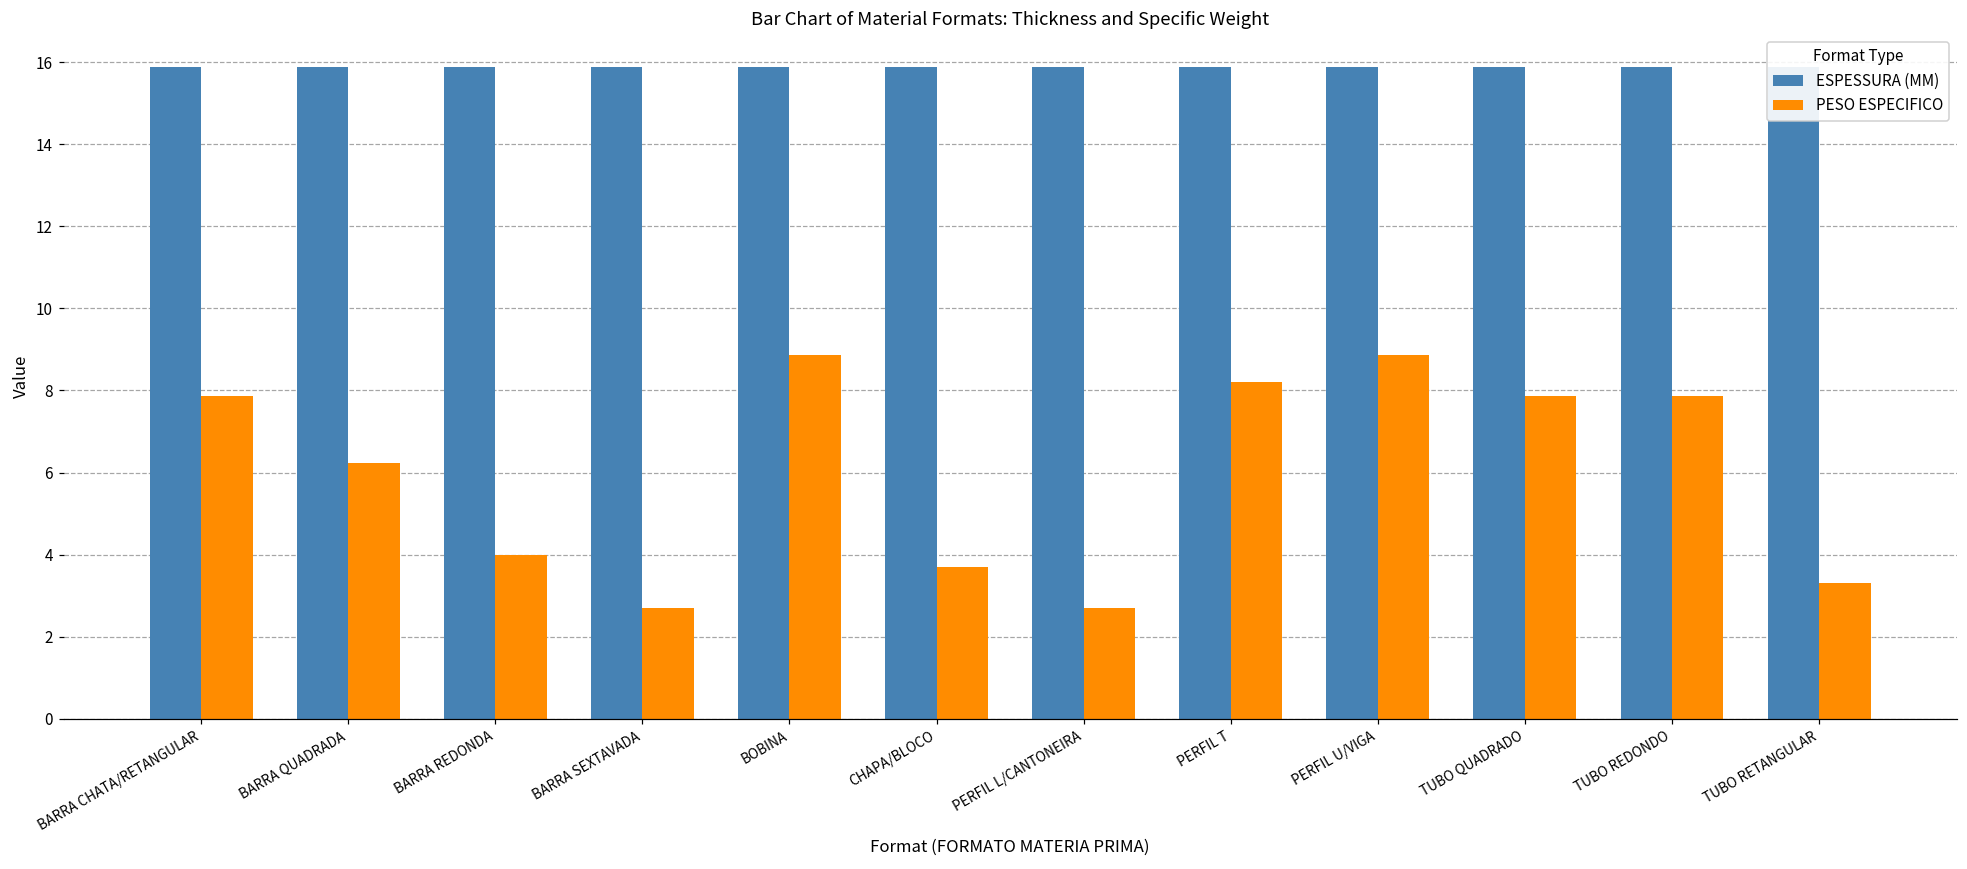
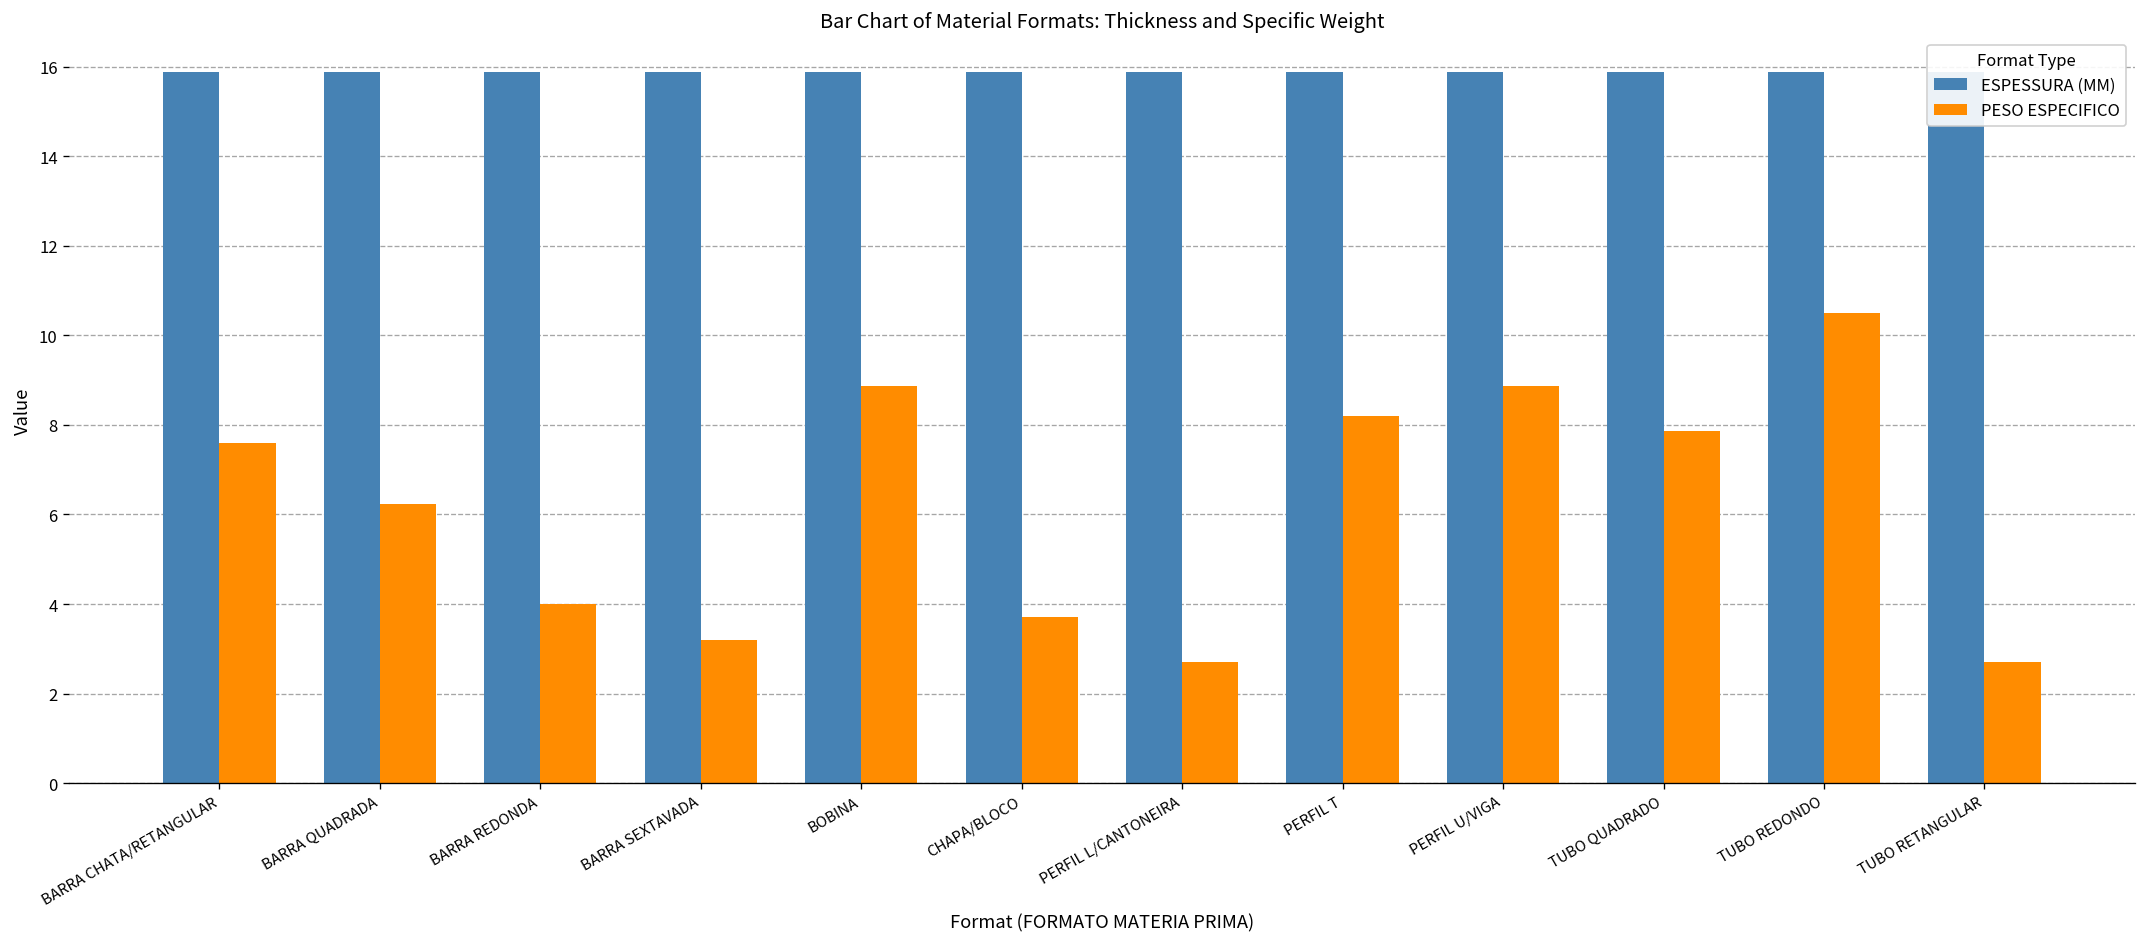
PESO ESPECIFICO, BARRA CHATA/RETANGULAR: 7.9 -> 7.6
PESO ESPECIFICO, BARRA SEXTAVADA: 2.7 -> 3.2
PESO ESPECIFICO, TUBO REDONDO: 7.9 -> 10.5
PESO ESPECIFICO, TUBO RETANGULAR: 3.3 -> 2.7
